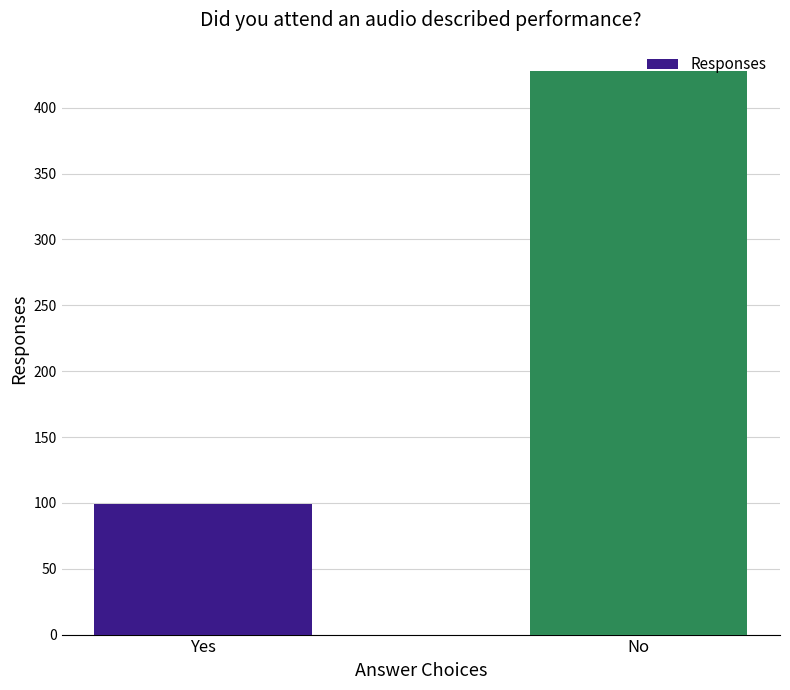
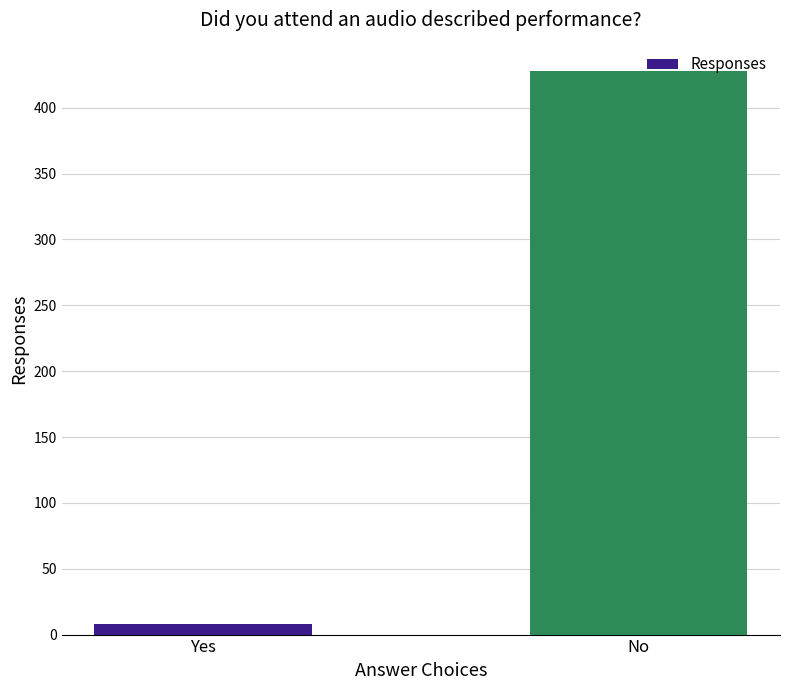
Yes: 99 -> 8
